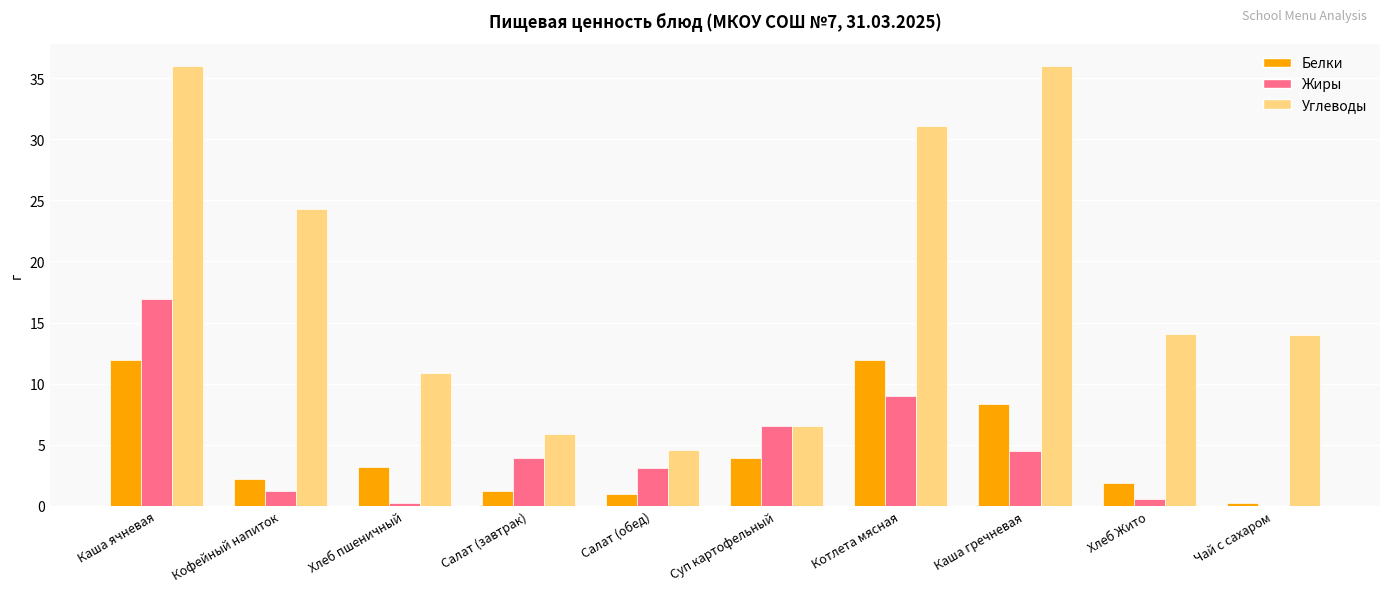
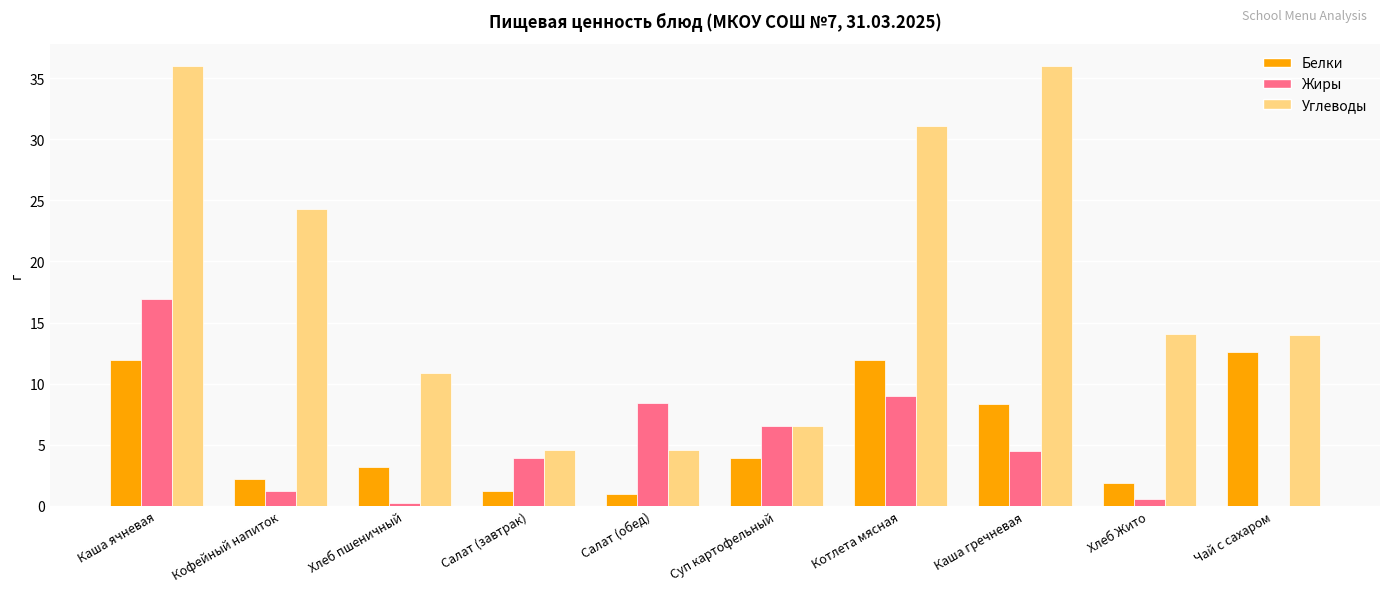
Углеводы, Салат (завтрак): 5.9 -> 4.6
Жиры, Салат (обед): 3.1 -> 8.4
Белки, Чай с сахаром: 0.2 -> 12.6
